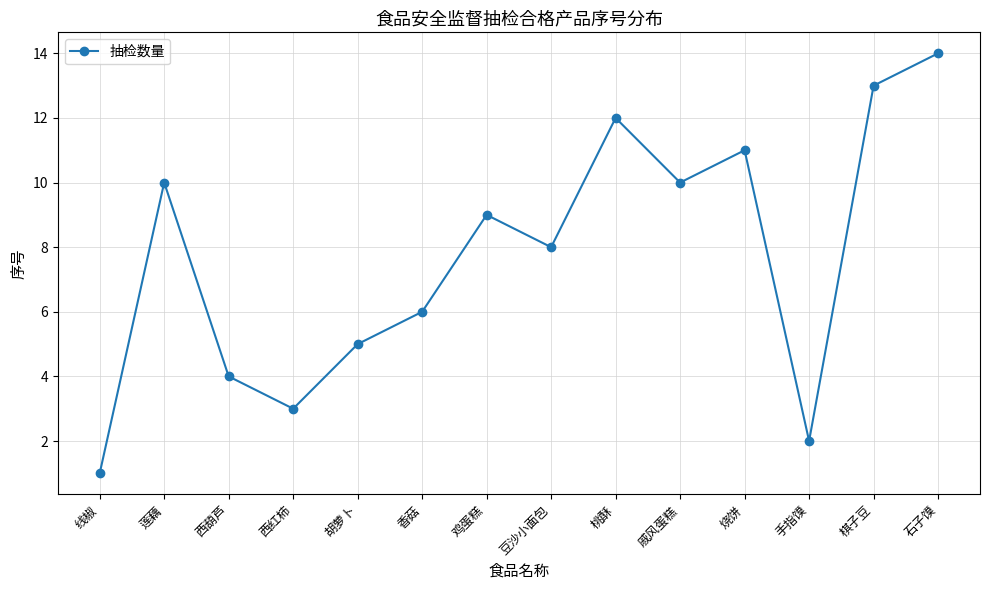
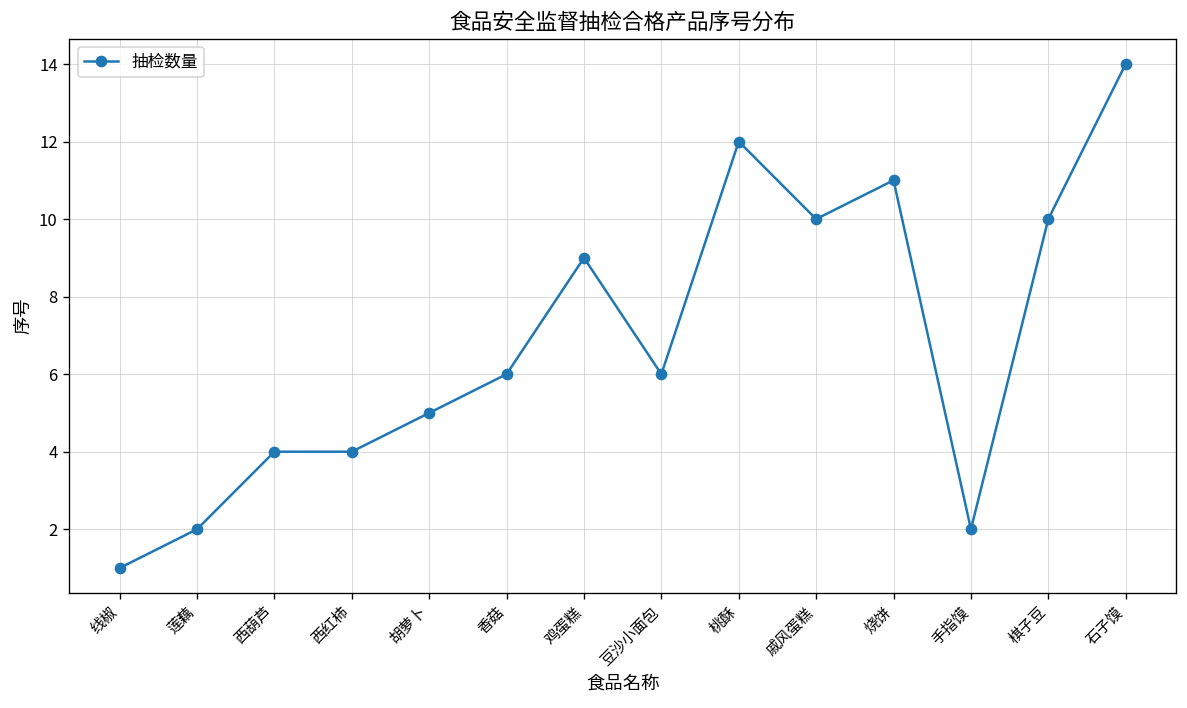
莲藕: 10 -> 2
西红柿: 3 -> 4
豆沙小面包: 8 -> 6
棋子豆: 13 -> 10
